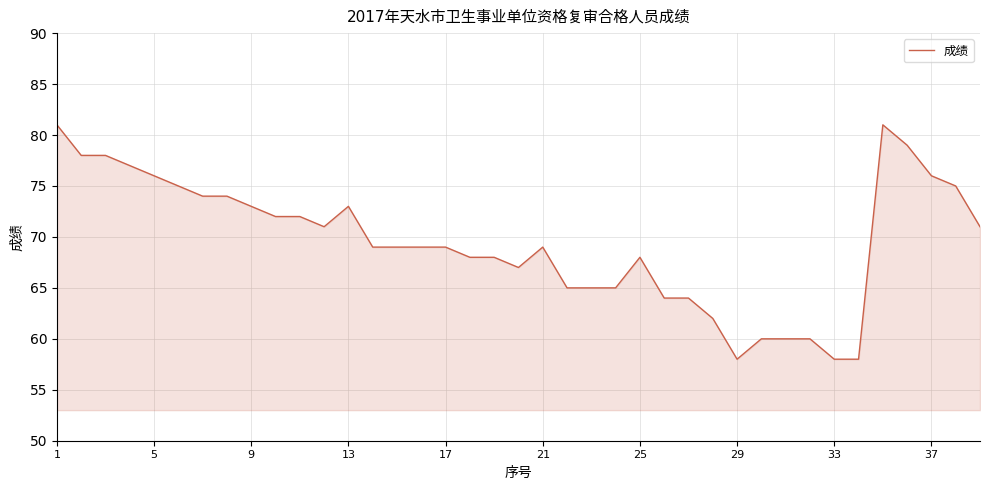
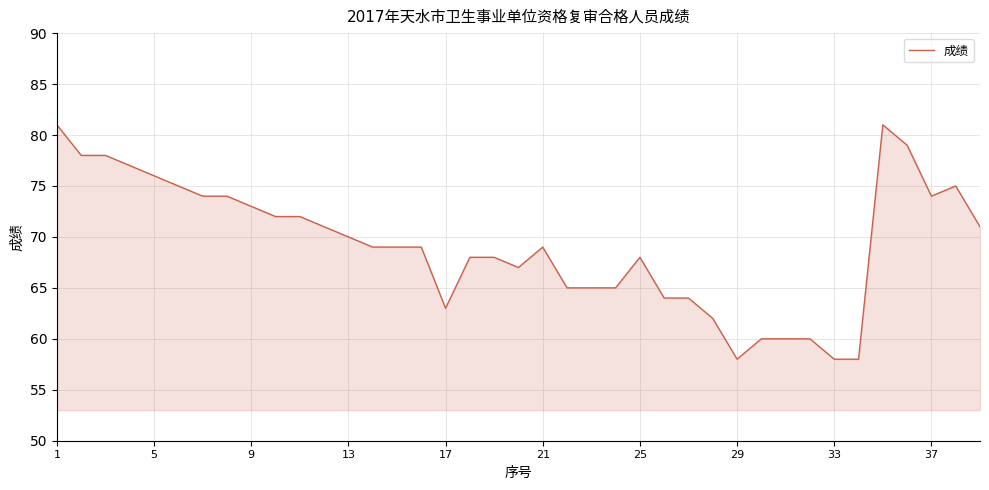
13: 73 -> 70
17: 69 -> 63
37: 76 -> 74
